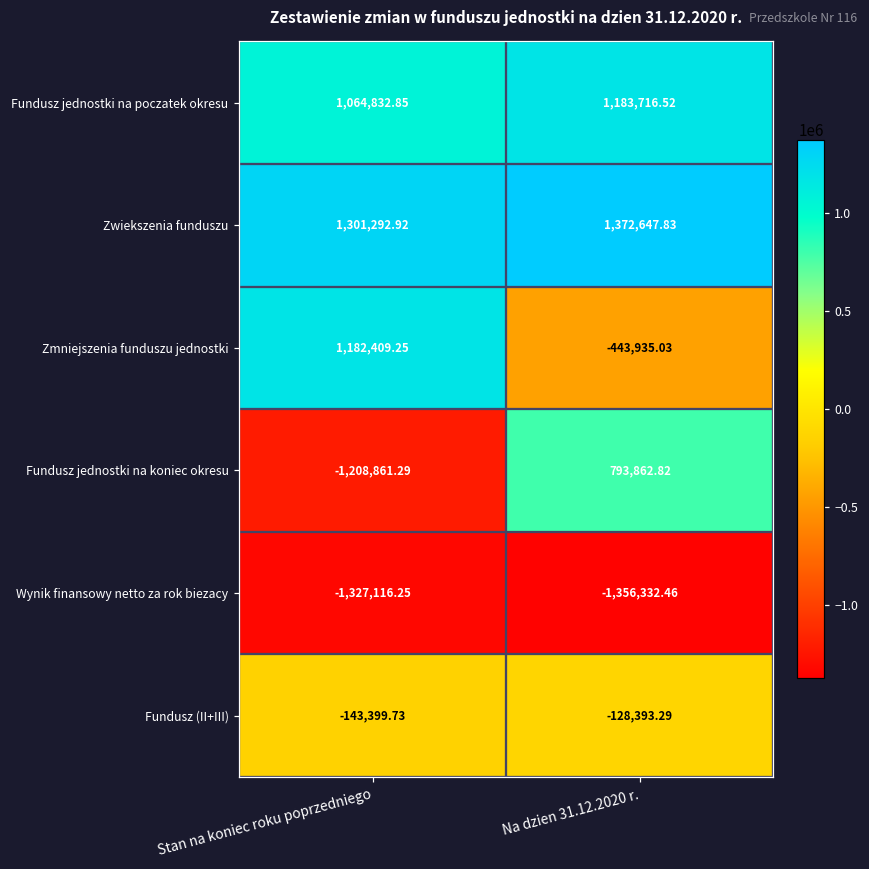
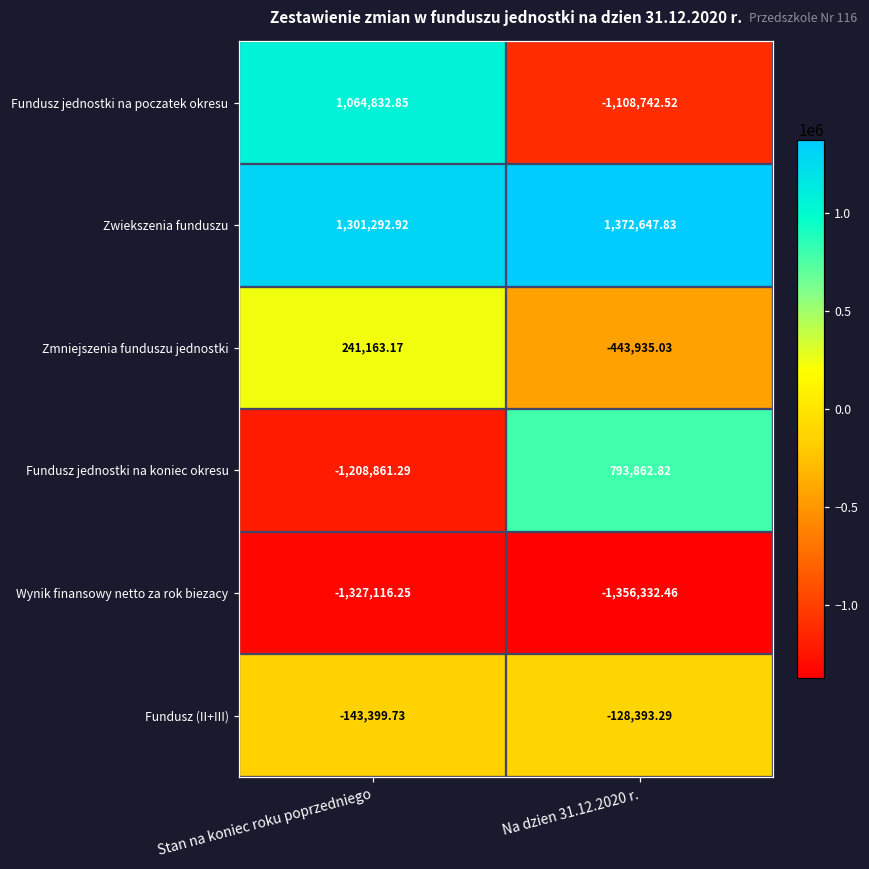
Fundusz jednostki na poczatek okresu, Na dzien 31.12.2020 r.: 1,183,716.52 -> -1,108,742.52
Zmniejszenia funduszu jednostki, Stan na koniec roku poprzedniego: 1,182,409.25 -> 241,163.17
